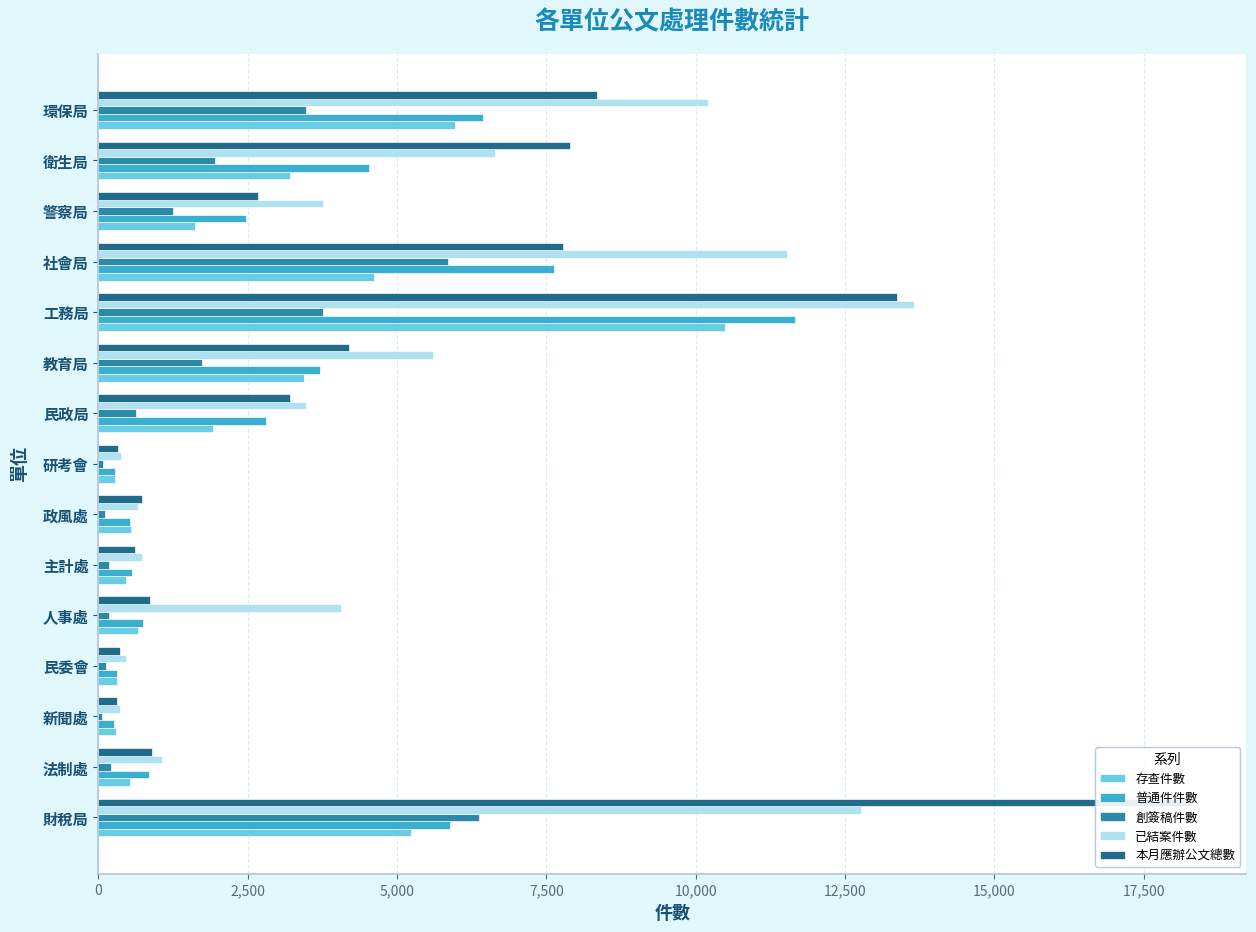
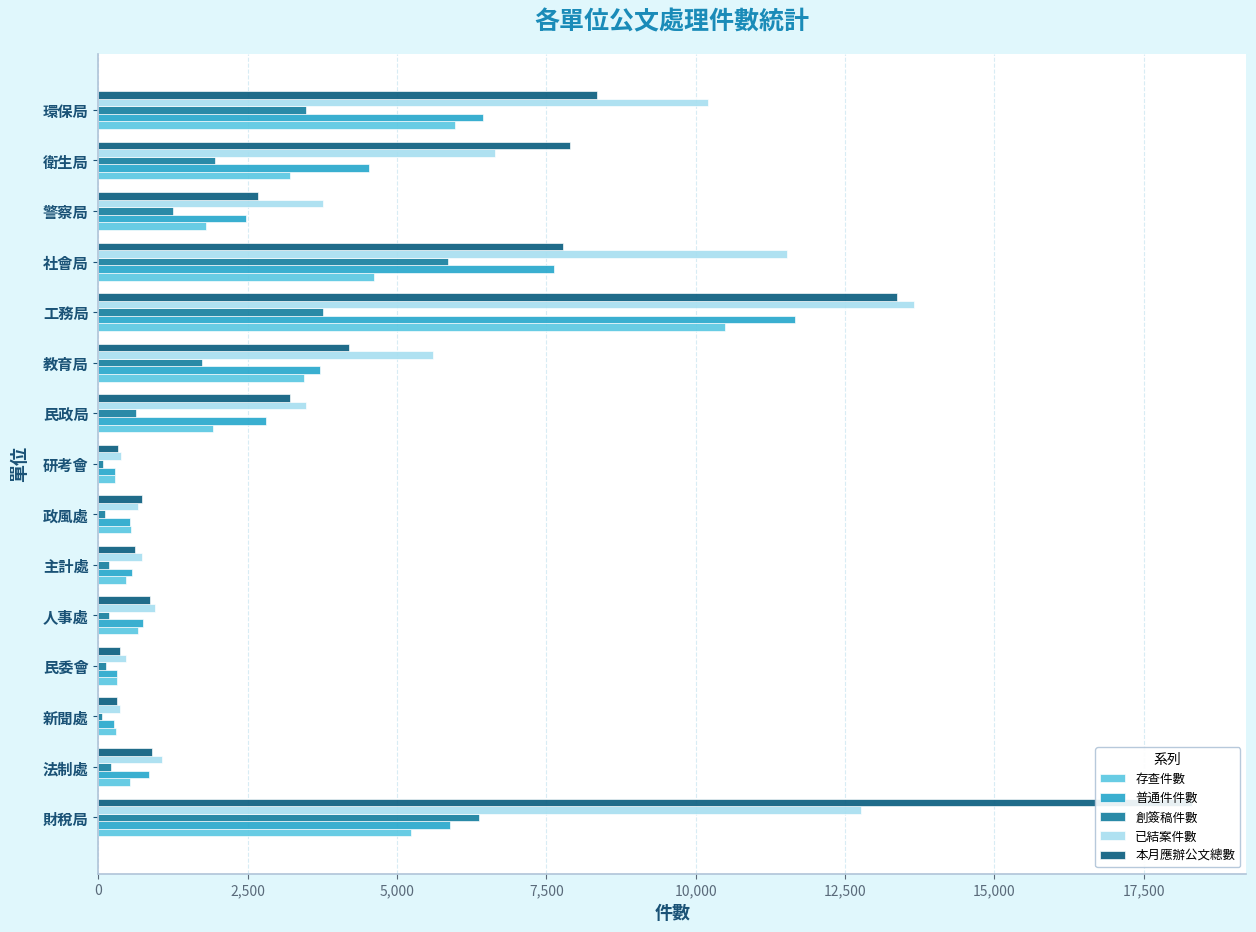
存查件數, 警察局: 1,600 -> 1,800
已結案件數, 人事處: 4,100 -> 1,000
